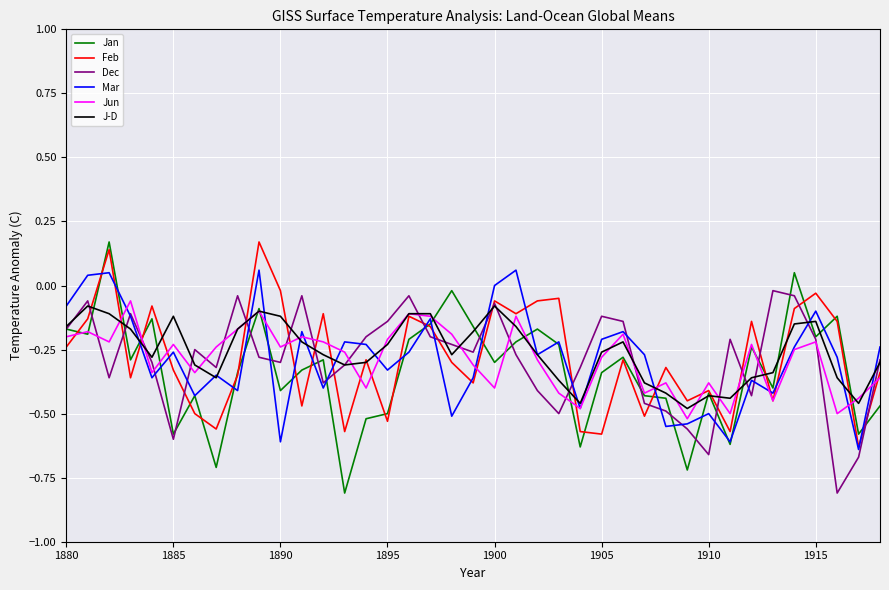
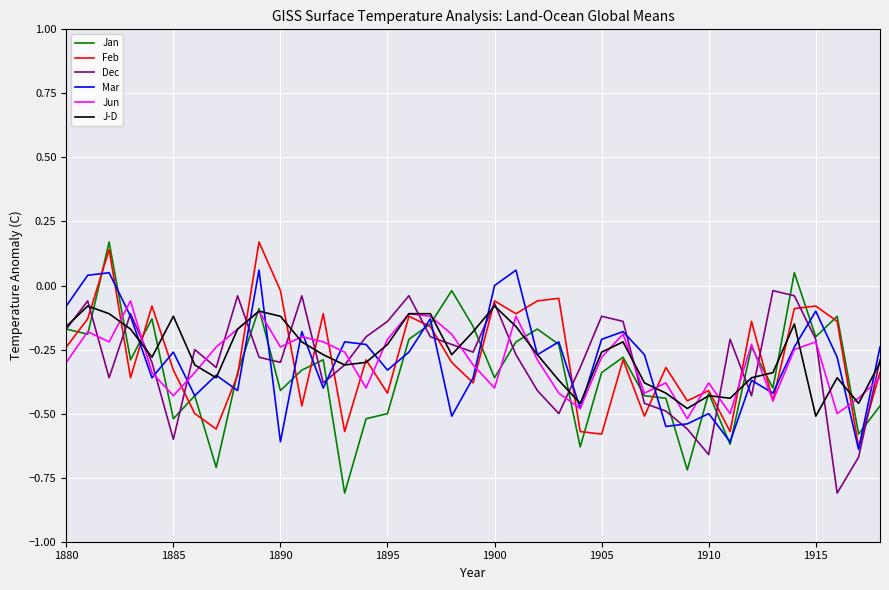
Jun, 1880: -0.2 -> -0.3
Jan, 1885: -0.58 -> -0.52
Jun, 1885: -0.23 -> -0.43
Feb, 1895: -0.53 -> -0.42
Jan, 1900: -0.30 -> -0.36
Feb, 1915: -0.03 -> -0.08
J-D, 1915: -0.14 -> -0.51
